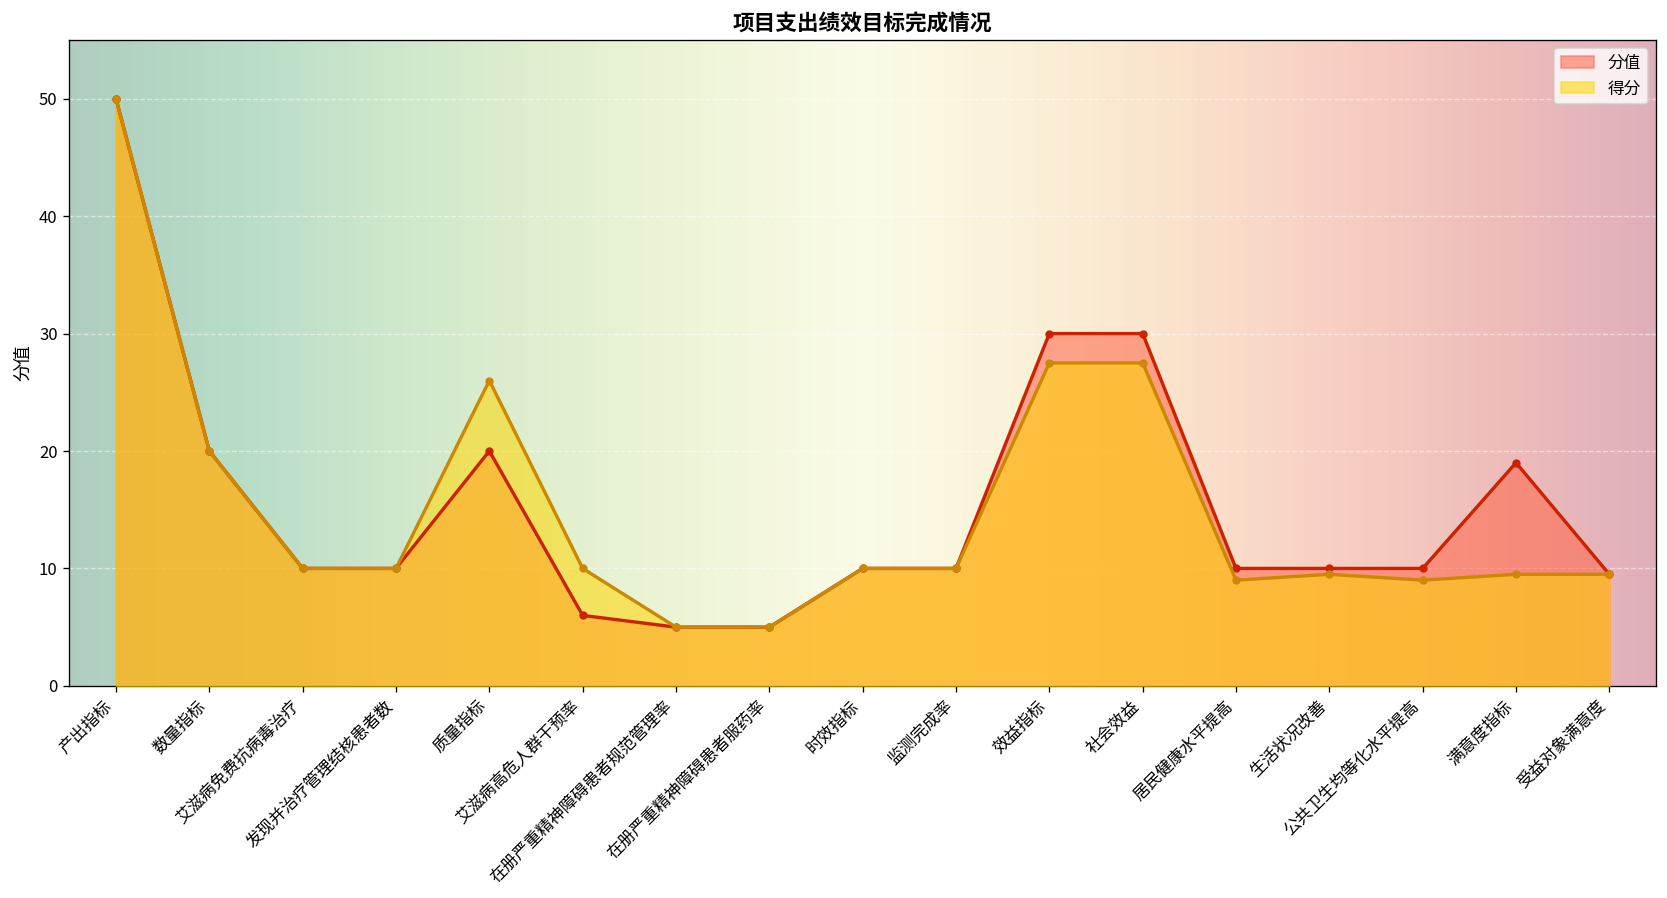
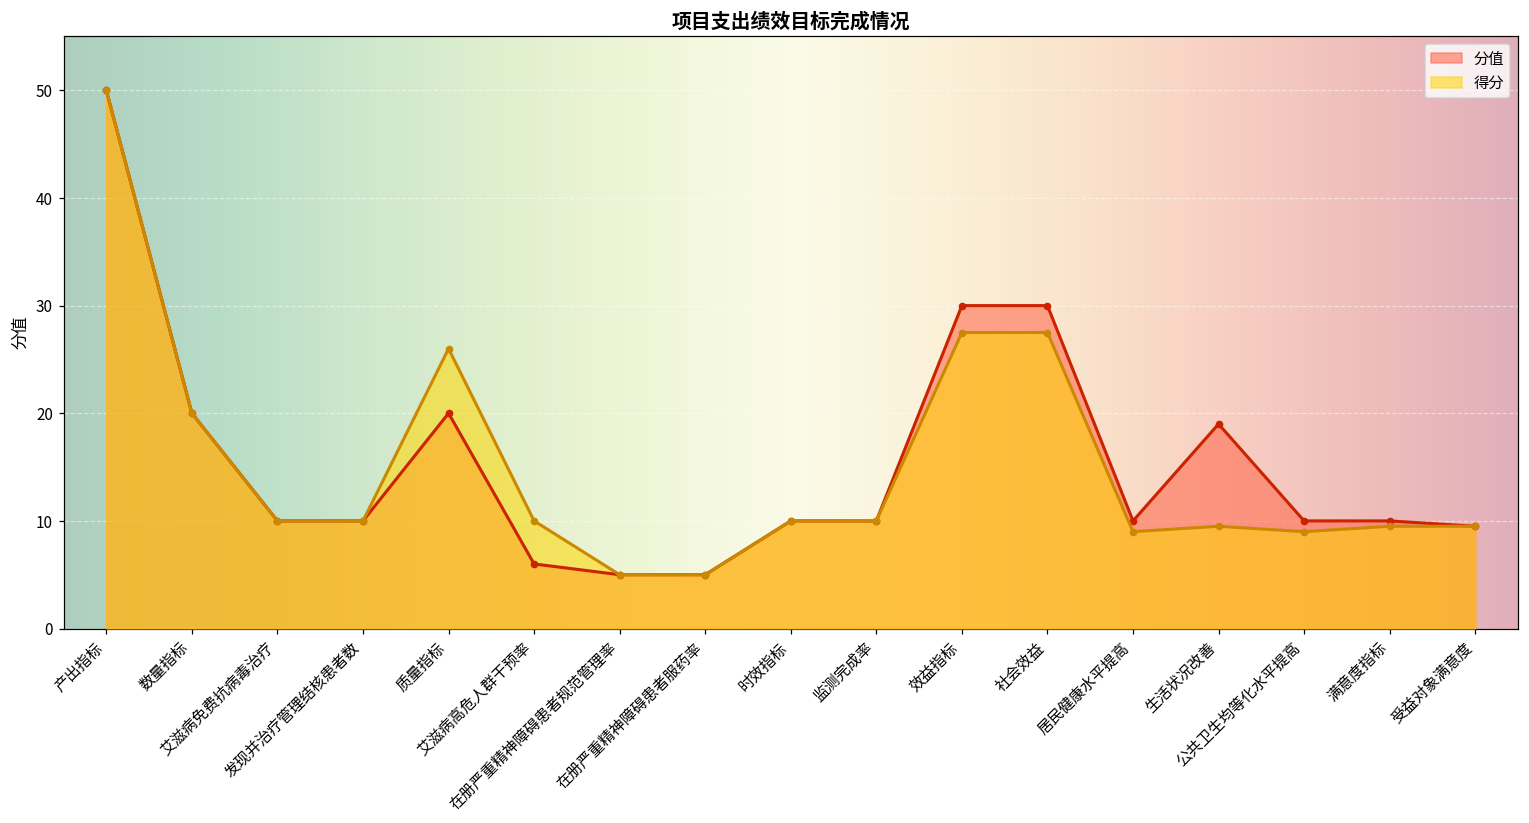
分值, 生活状况改善: 10 -> 19
分值, 满意度指标: 19 -> 10
